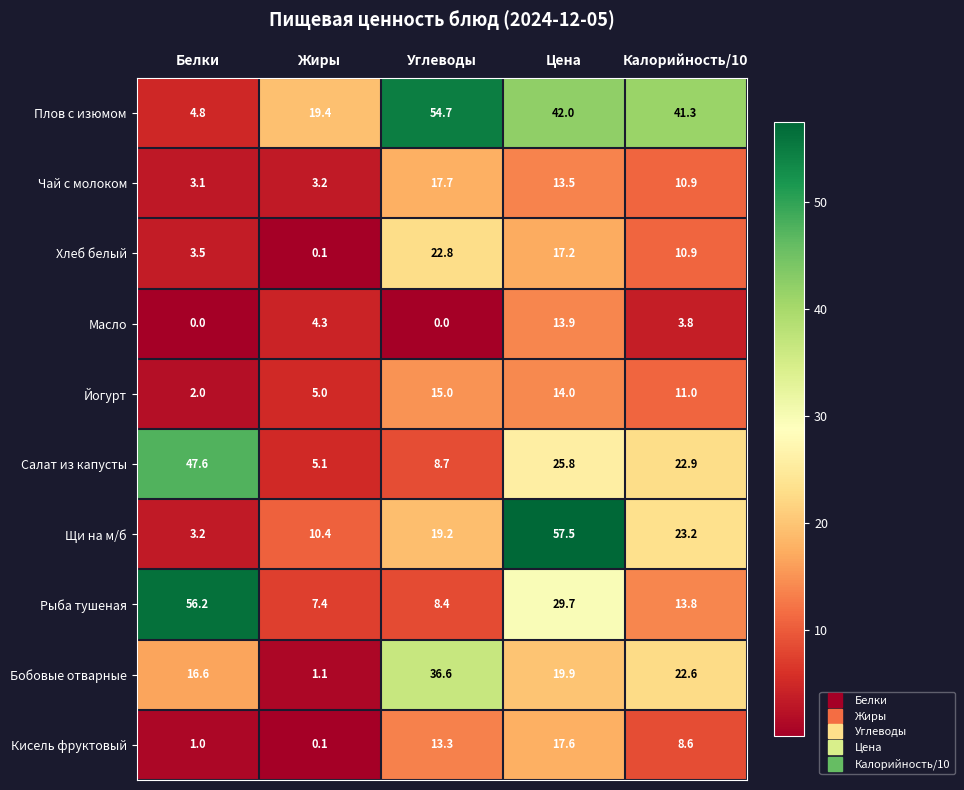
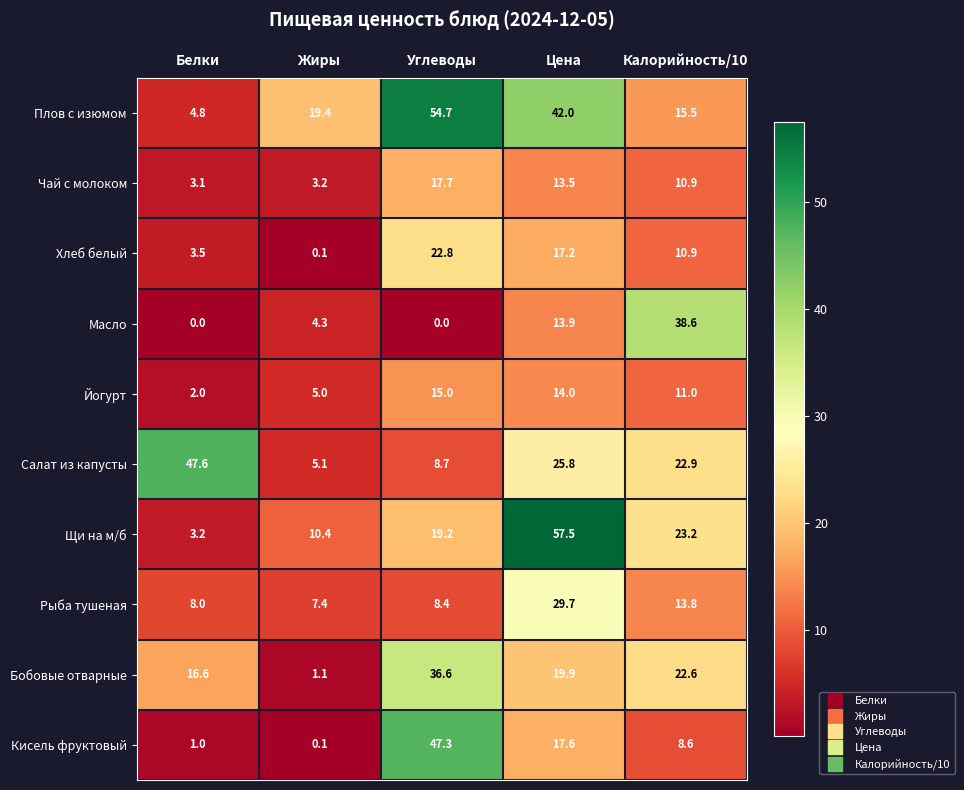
Плов с изюмом, Калорийность/10: 41.3 -> 15.5
Масло, Калорийность/10: 3.8 -> 38.6
Рыба тушеная, Белки: 56.2 -> 8.0
Кисель фруктовый, Углеводы: 13.3 -> 47.3
